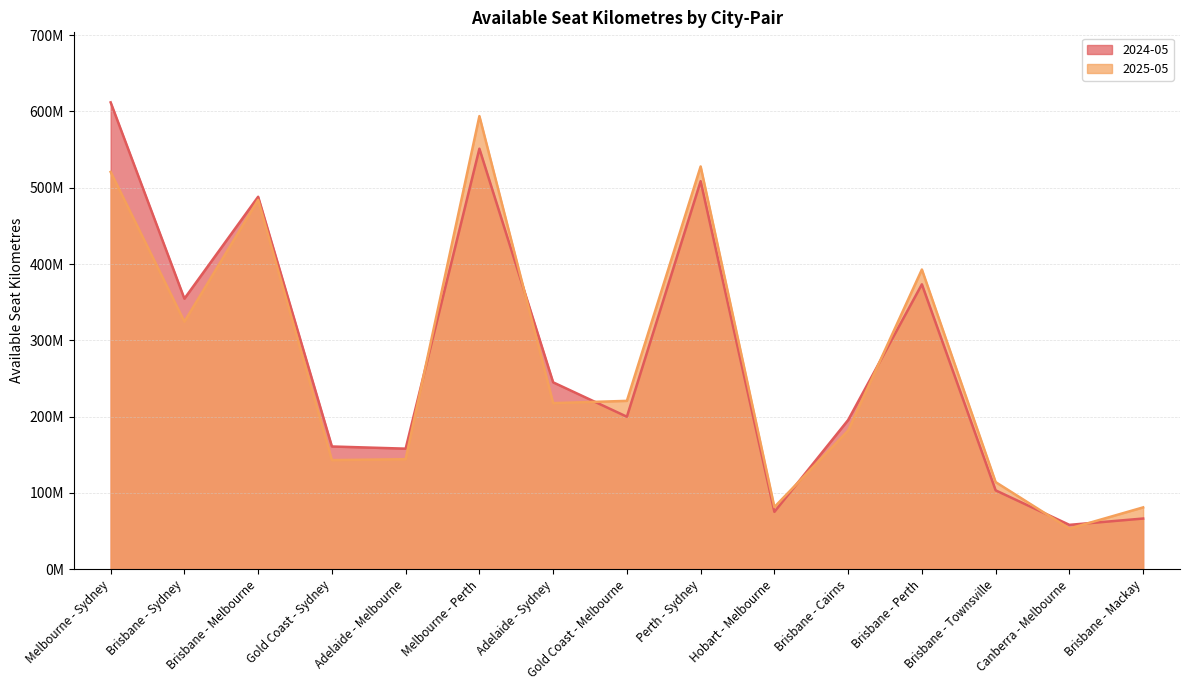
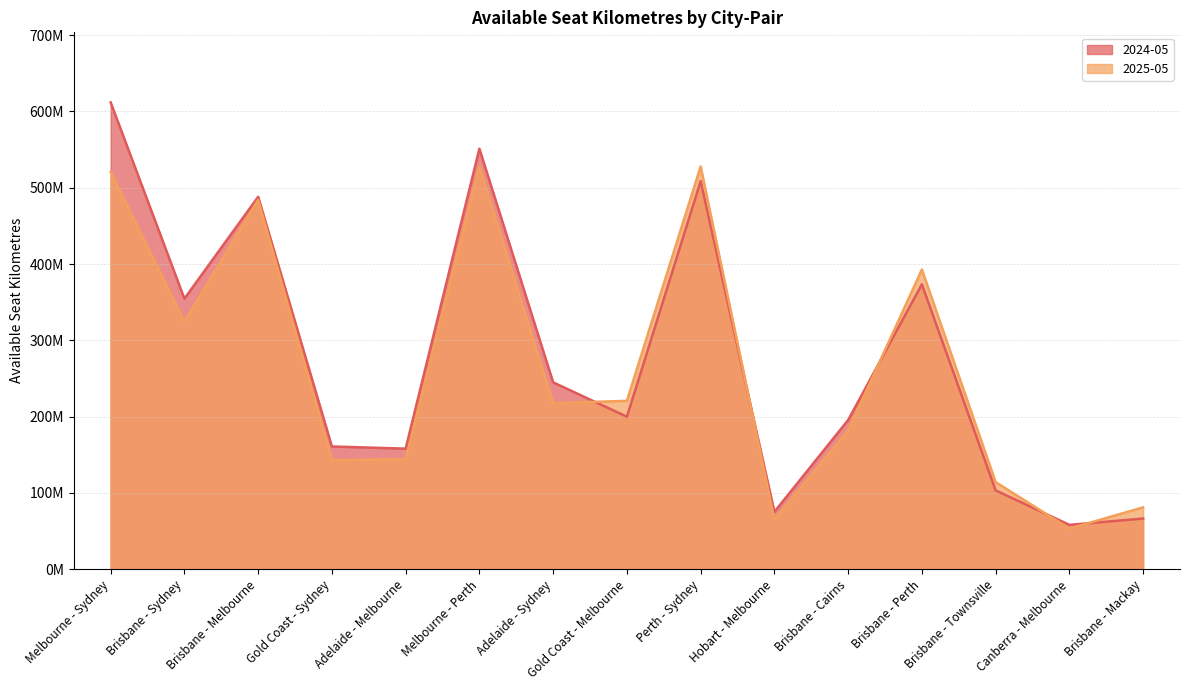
2025-05, Melbourne - Perth: 590000000 -> 530000000
2025-05, Hobart - Melbourne: 80000000 -> 70000000
